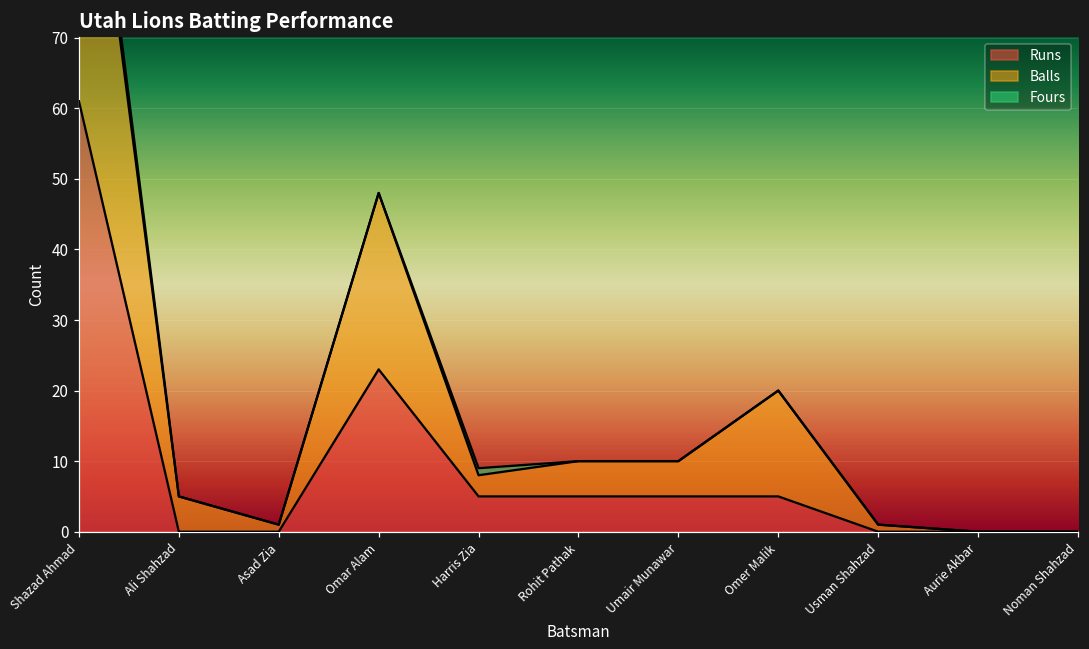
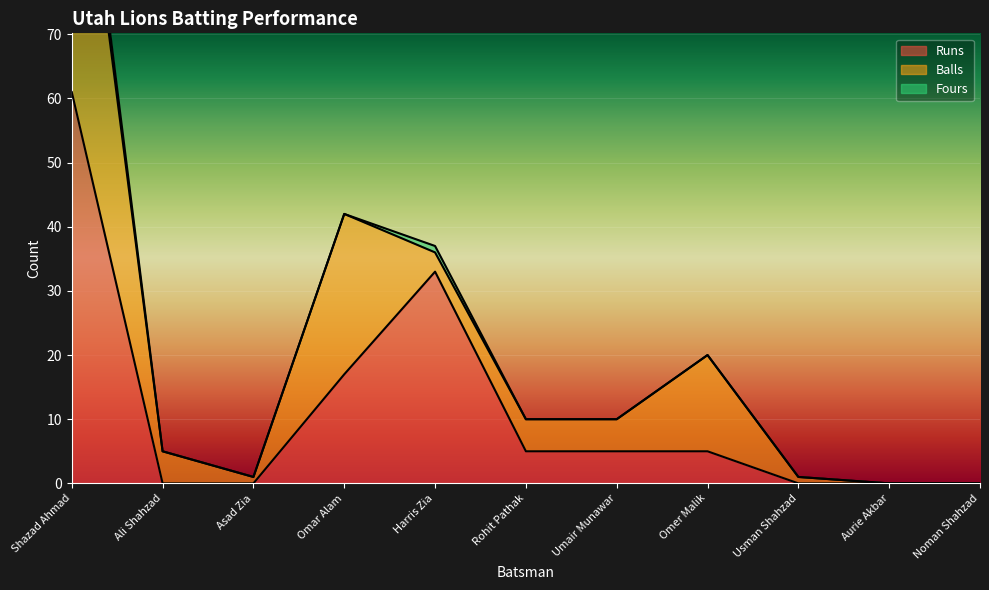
Runs, Omar Alam: 23 -> 17
Runs, Harris Zia: 5 -> 33
